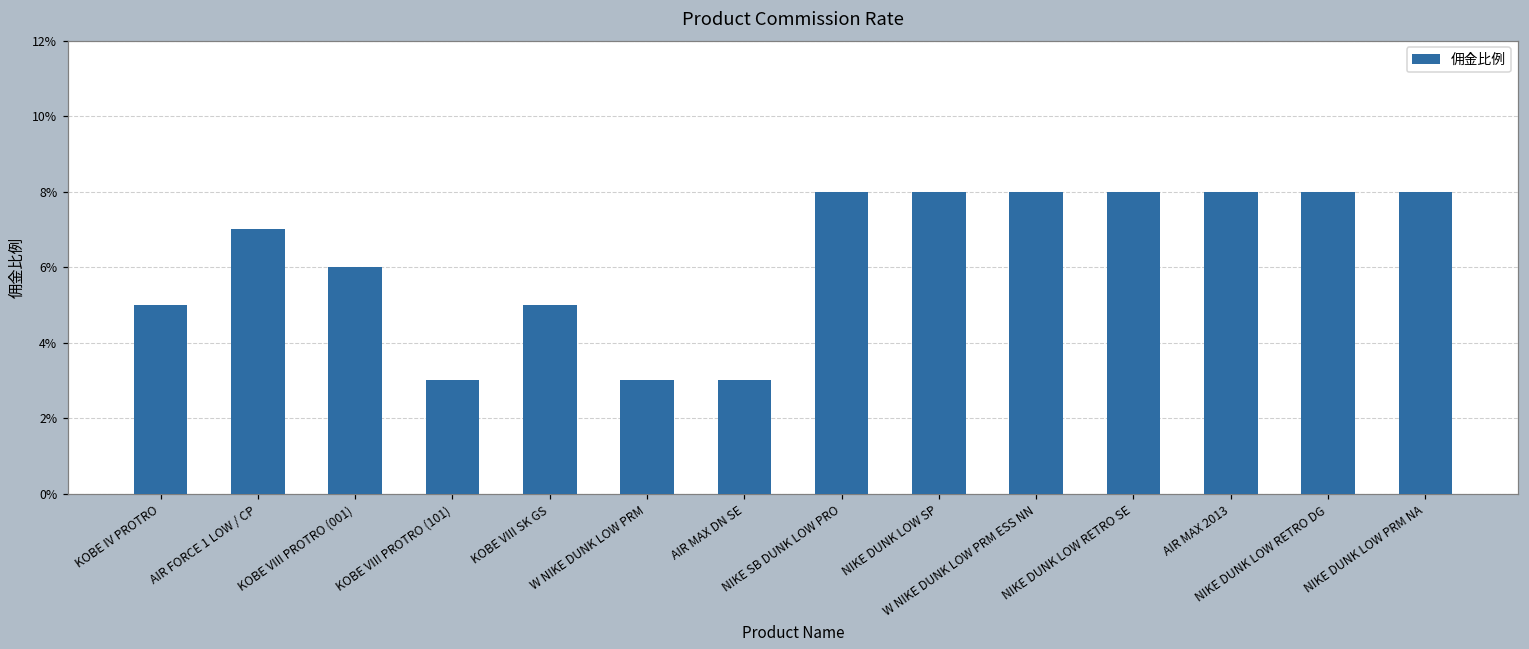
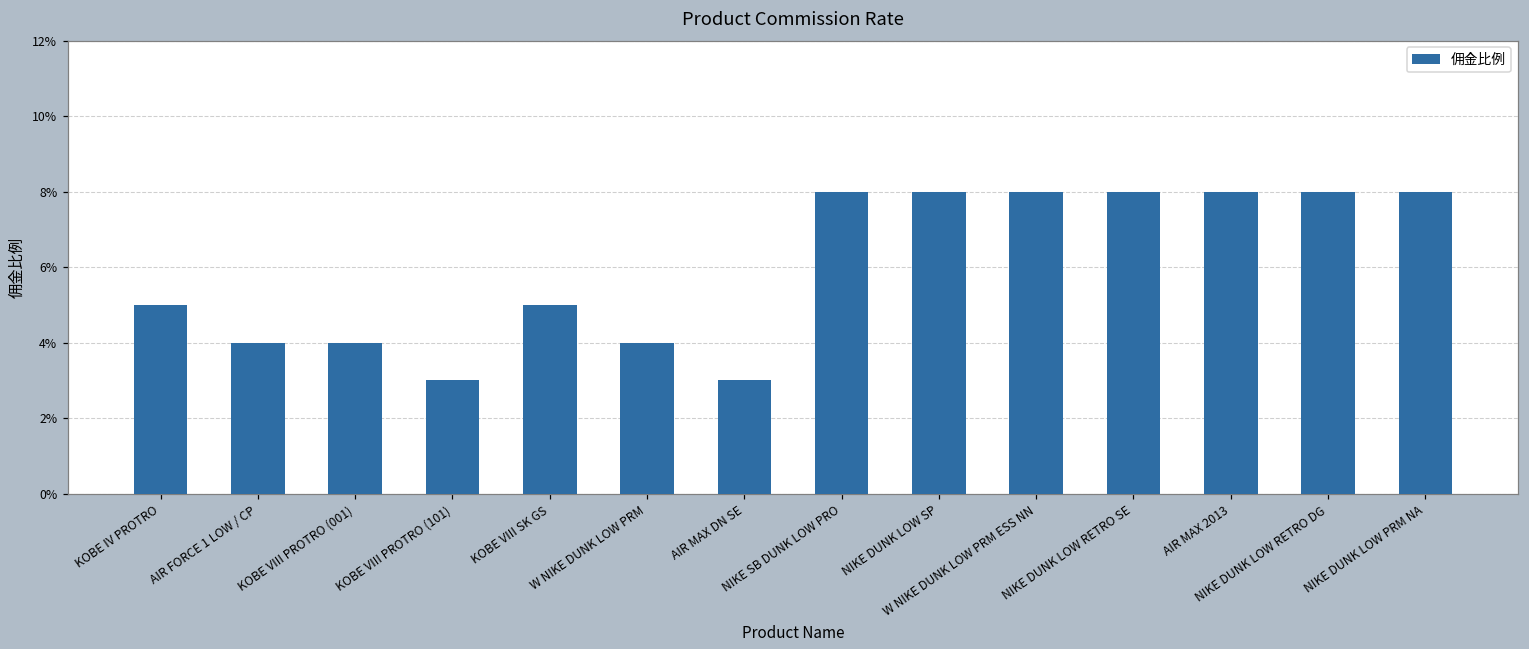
AIR FORCE 1 LOW / CP: 7.0% -> 4.0%
KOBE VIII PROTRO (001): 6.0% -> 4.0%
W NIKE DUNK LOW PRM: 3.0% -> 4.0%
